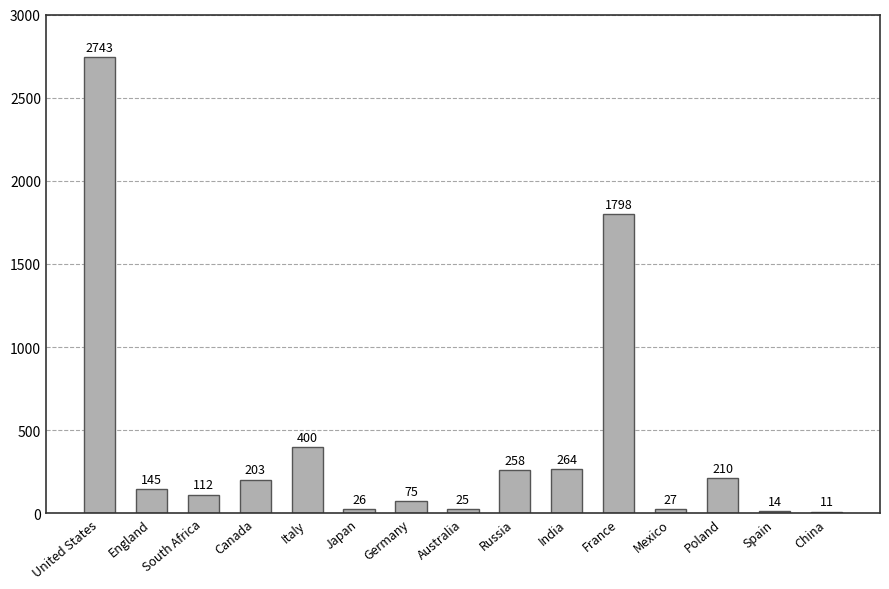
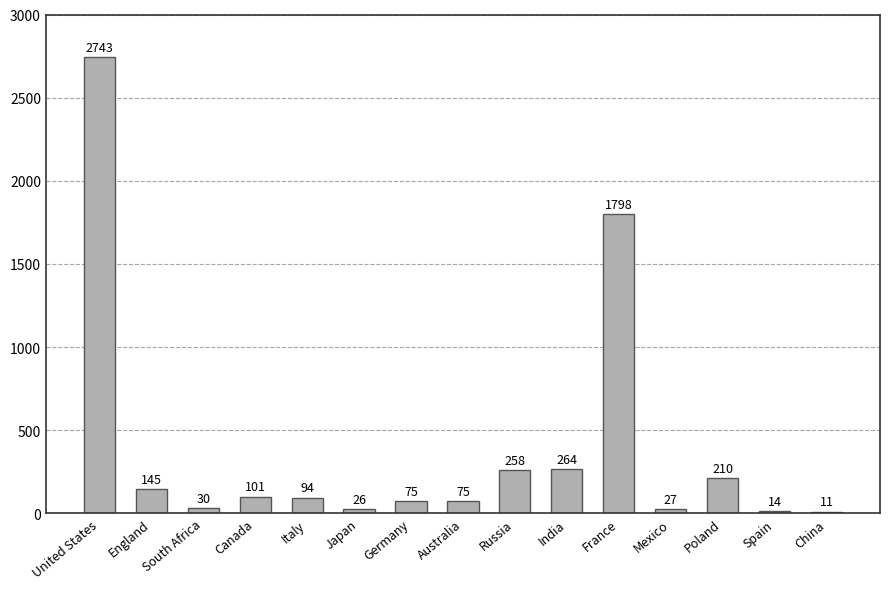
South Africa: 112 -> 30
Canada: 203 -> 101
Italy: 400 -> 94
Australia: 25 -> 75
